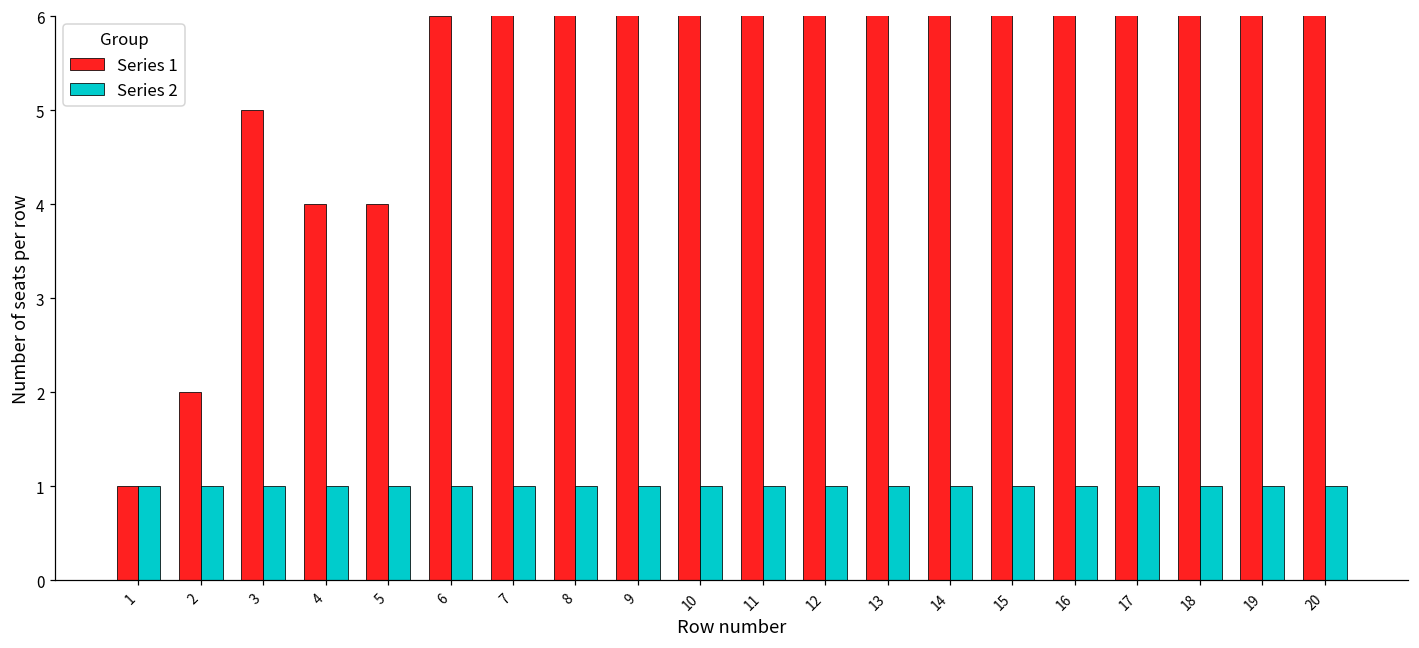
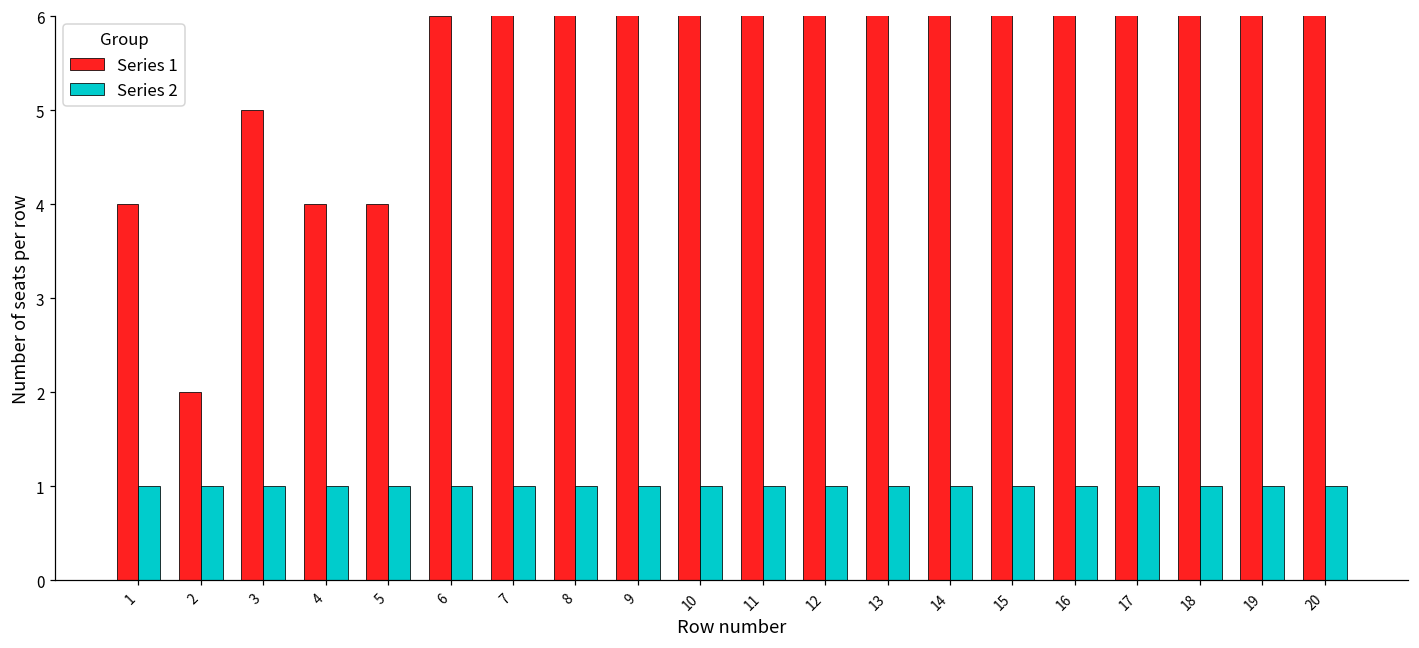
Series 1, 1: 1 -> 4
